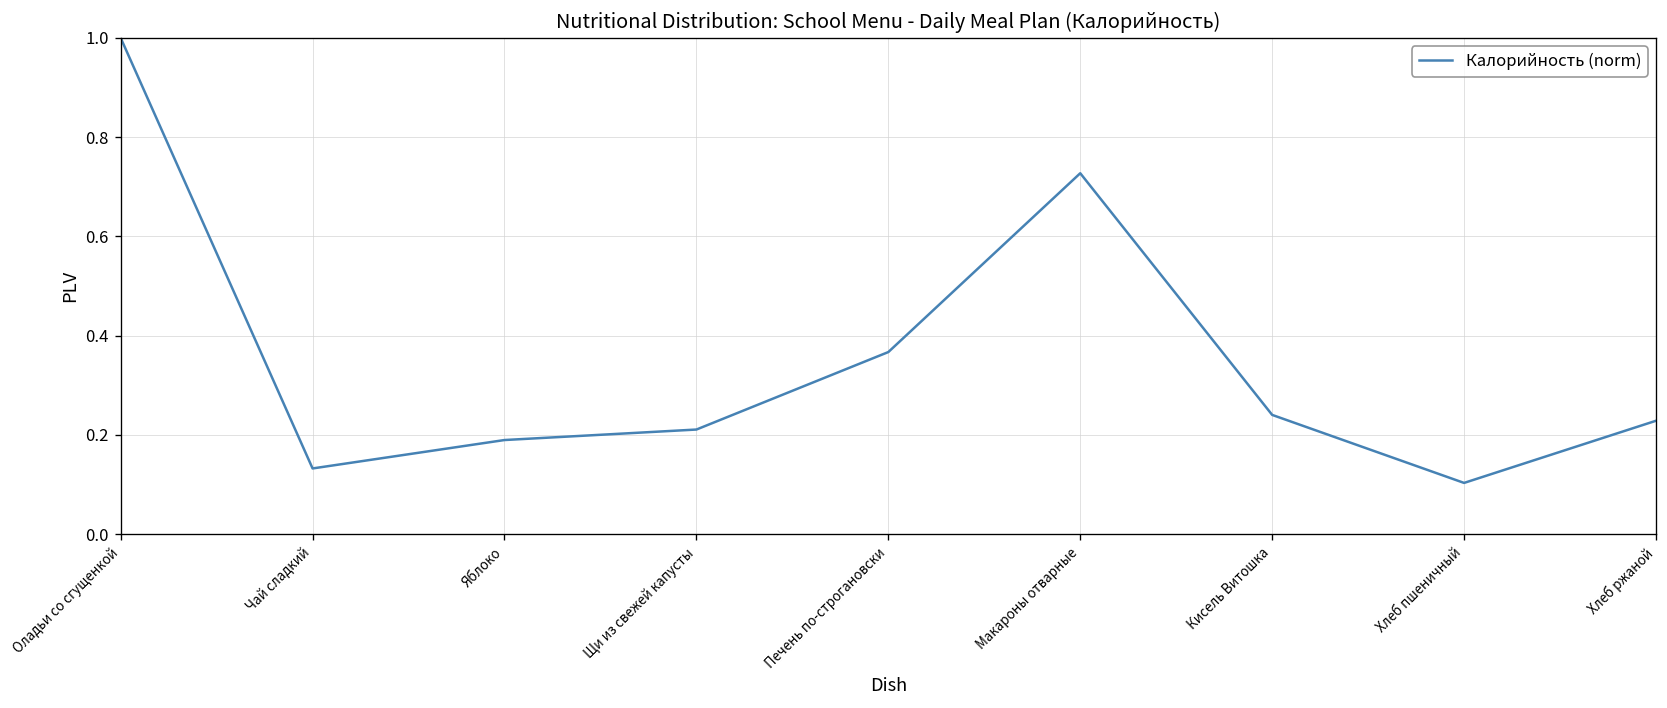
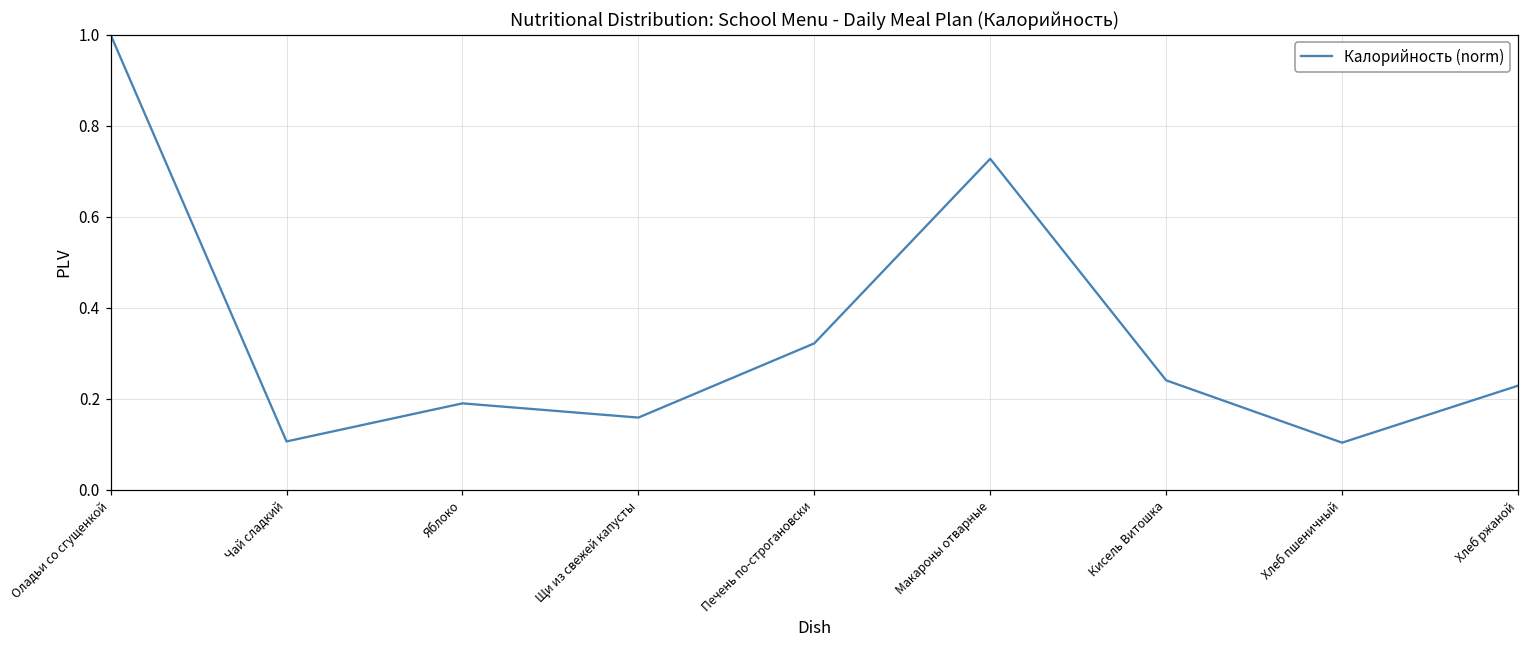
Чай сладкий: 0.13 -> 0.11
Щи из свежей капусты: 0.21 -> 0.16
Печень по-строгановски: 0.37 -> 0.32
